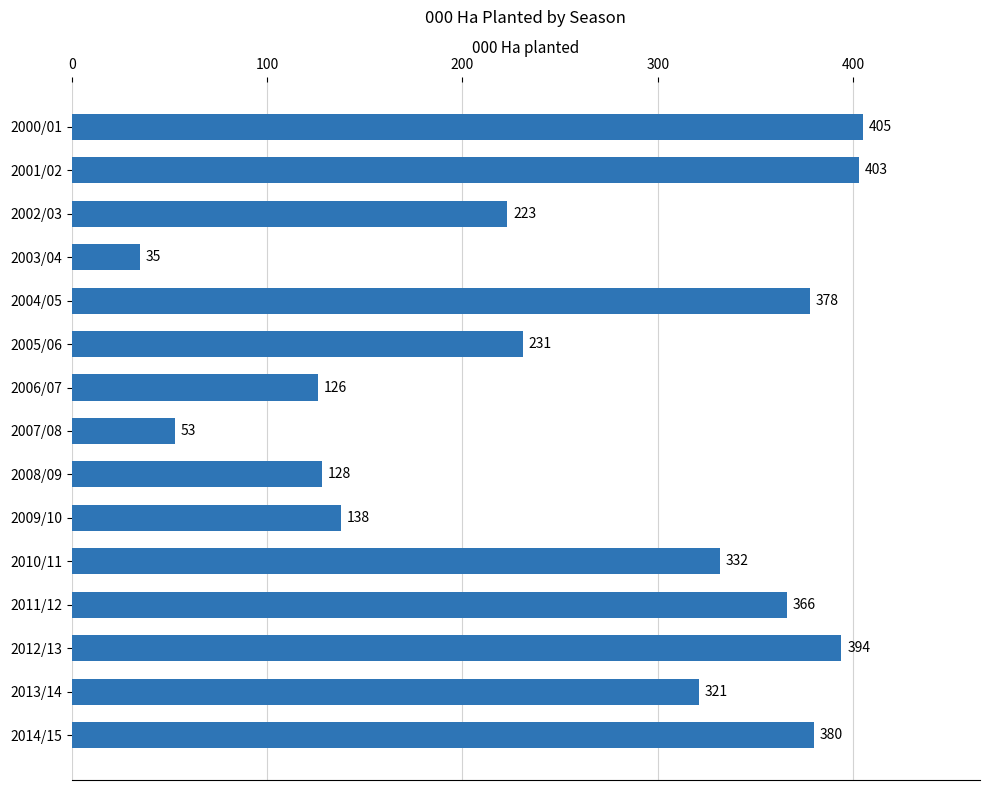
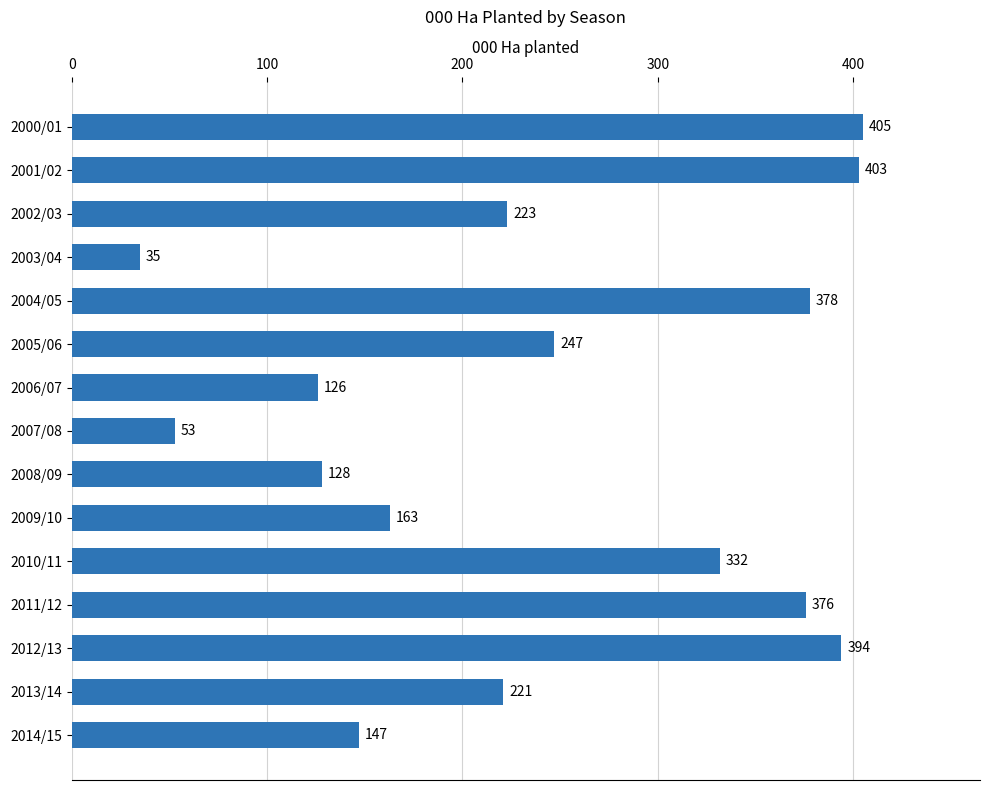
2005/06: 231 -> 247
2009/10: 138 -> 163
2011/12: 366 -> 376
2013/14: 321 -> 221
2014/15: 380 -> 147
